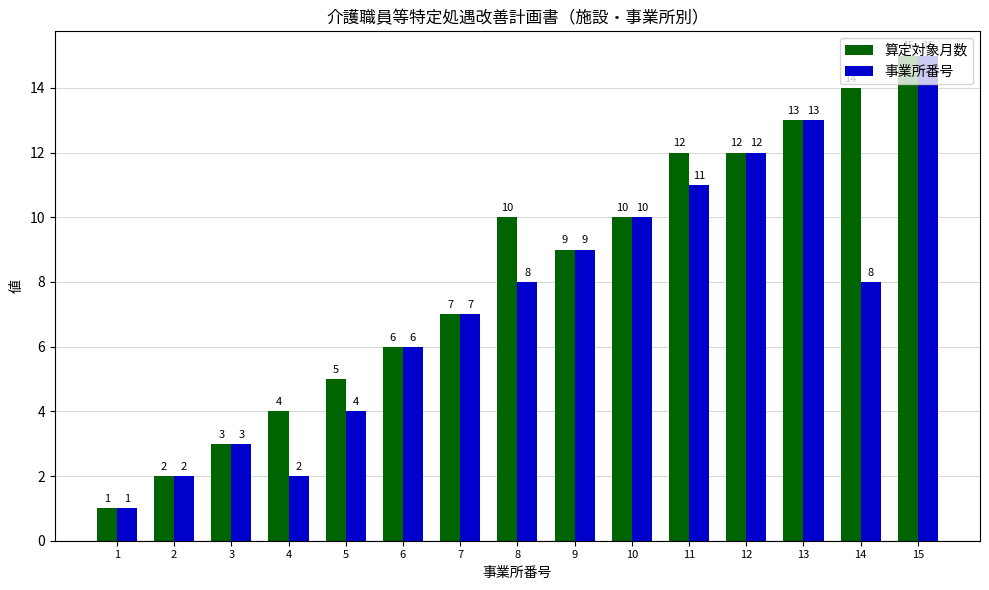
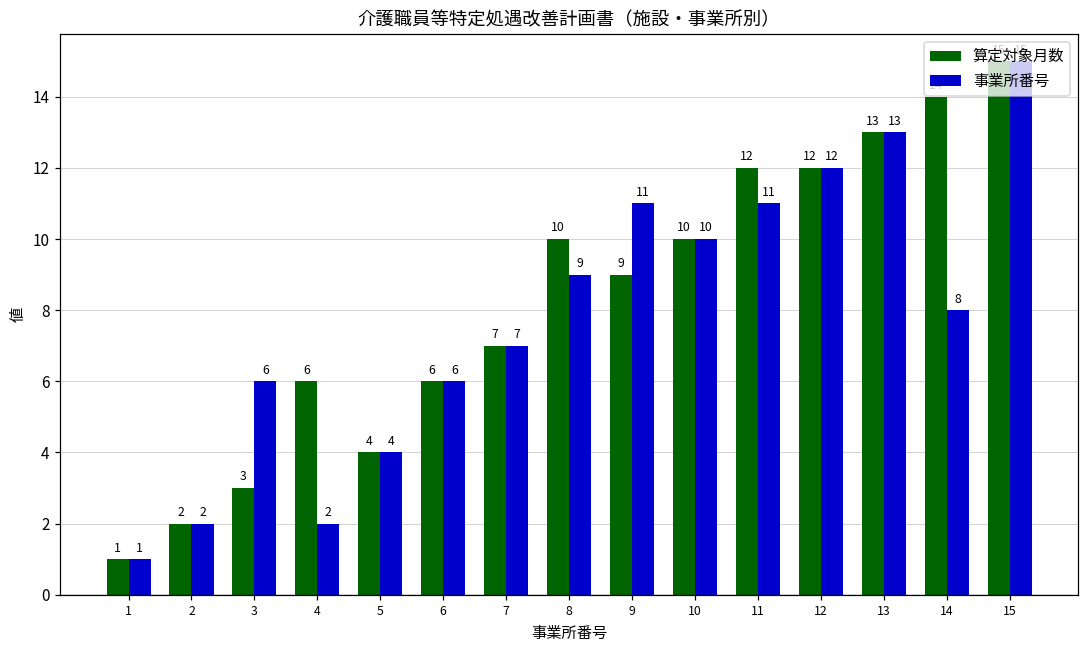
事業所番号, 3: 3 -> 6
算定対象月数, 4: 4 -> 6
算定対象月数, 5: 5 -> 4
事業所番号, 8: 8 -> 9
事業所番号, 9: 9 -> 11
